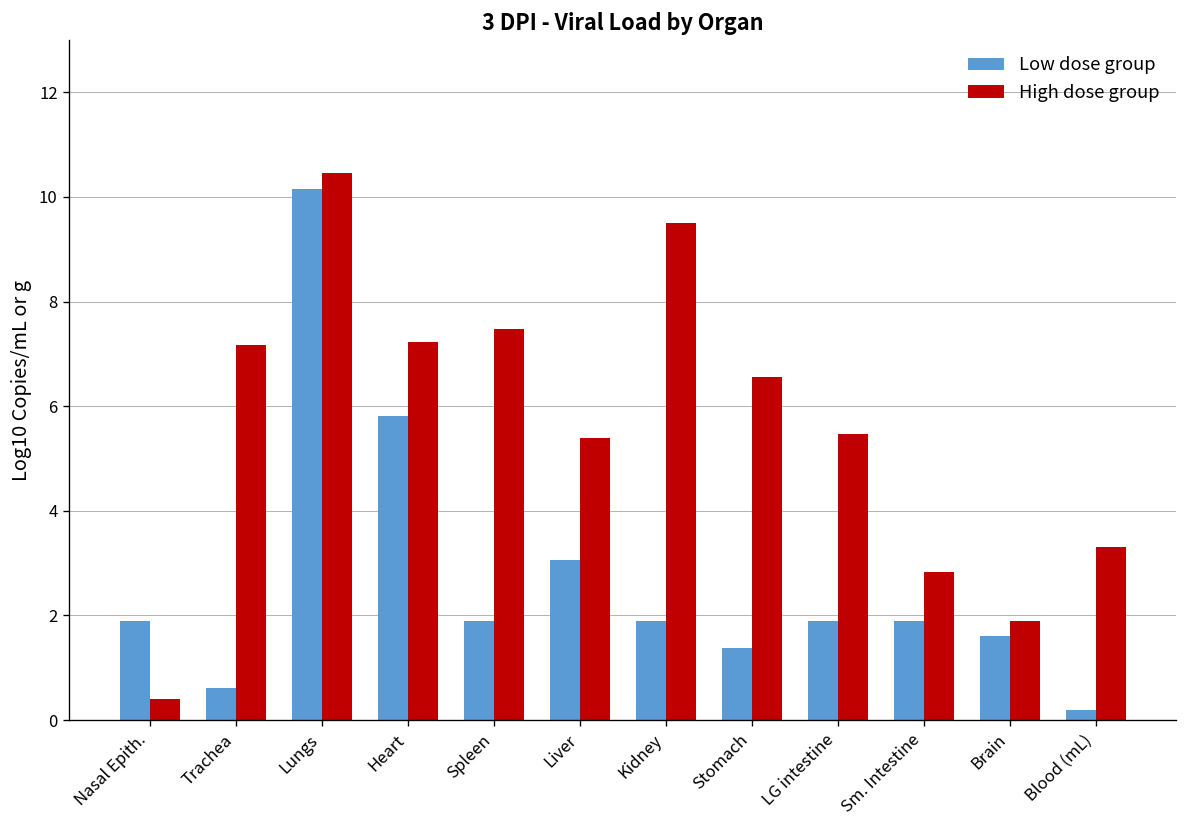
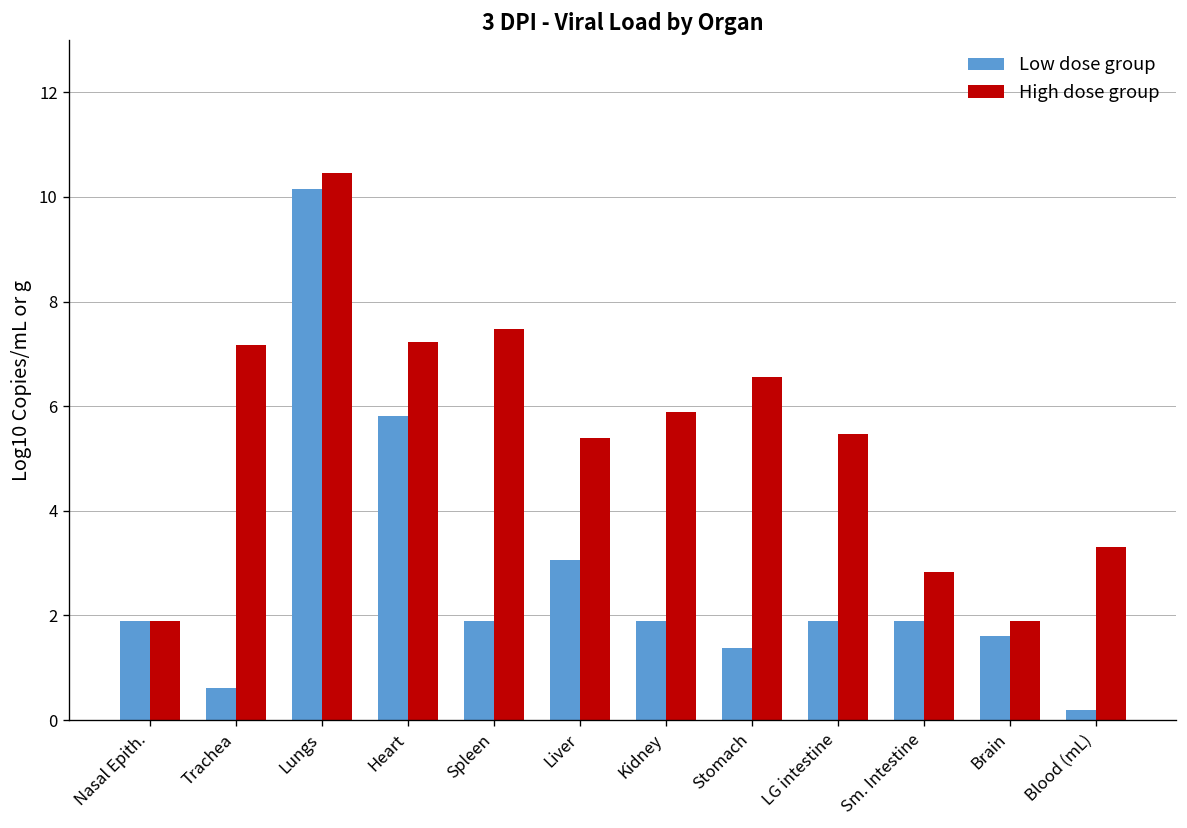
High dose group, Nasal Epith.: 0.4 -> 1.9
High dose group, Kidney: 9.5 -> 5.9
